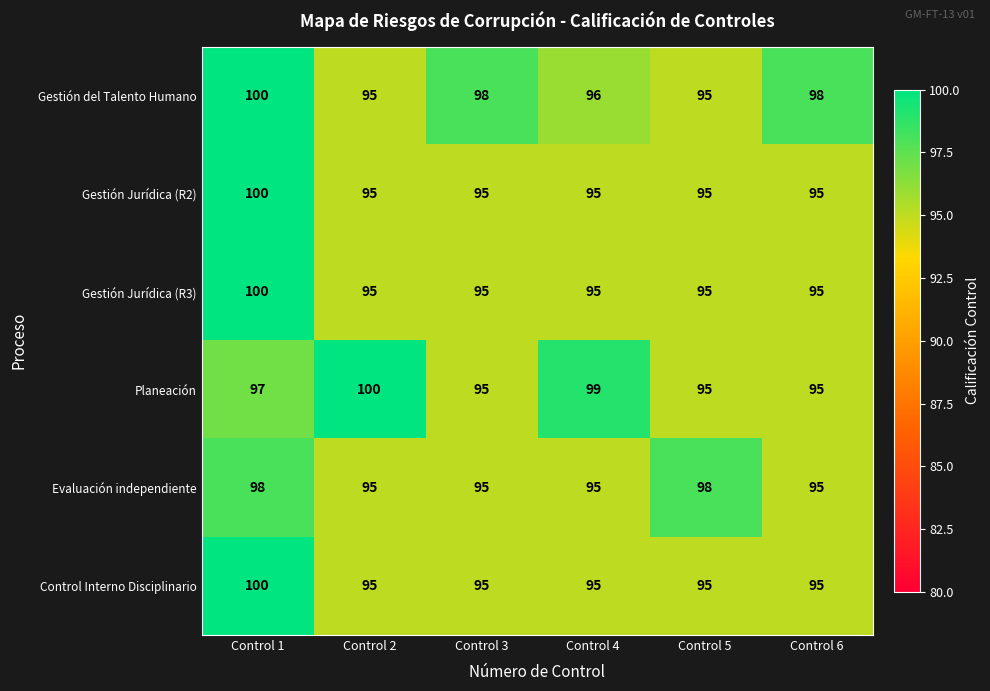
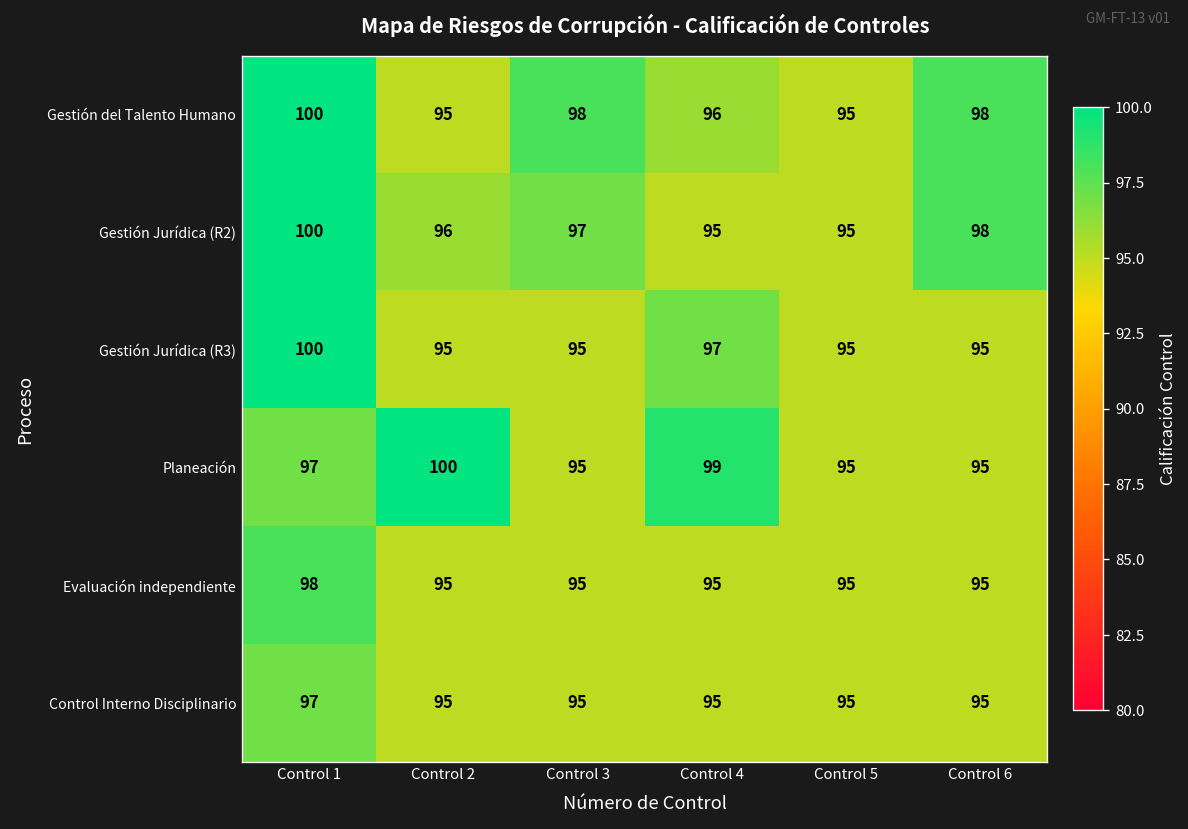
Gestión Jurídica (R2), Control 2: 95 -> 96
Gestión Jurídica (R2), Control 3: 95 -> 97
Gestión Jurídica (R2), Control 6: 95 -> 98
Gestión Jurídica (R3), Control 4: 95 -> 97
Evaluación independiente, Control 5: 98 -> 95
Control Interno Disciplinario, Control 1: 100 -> 97
